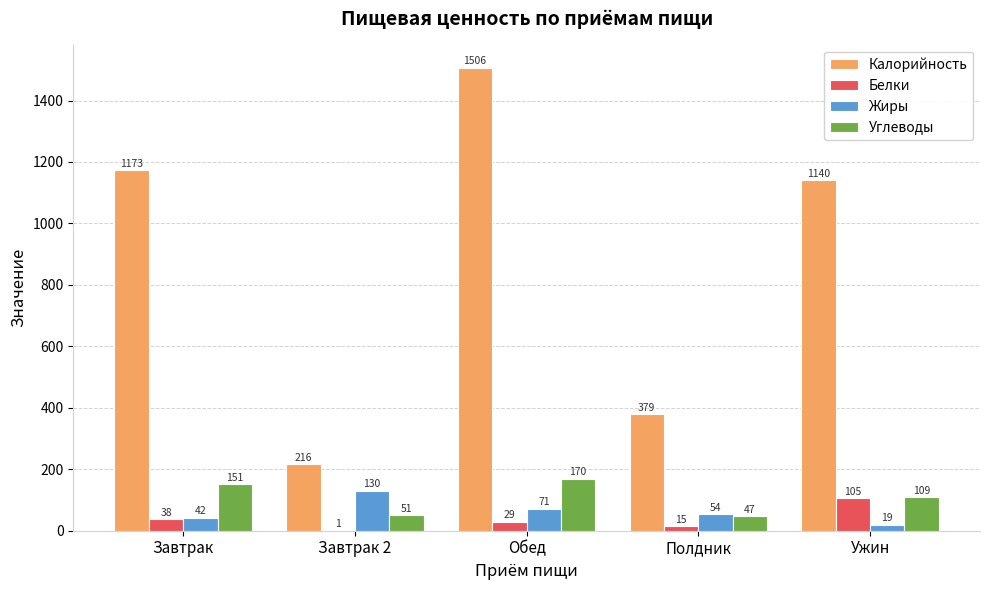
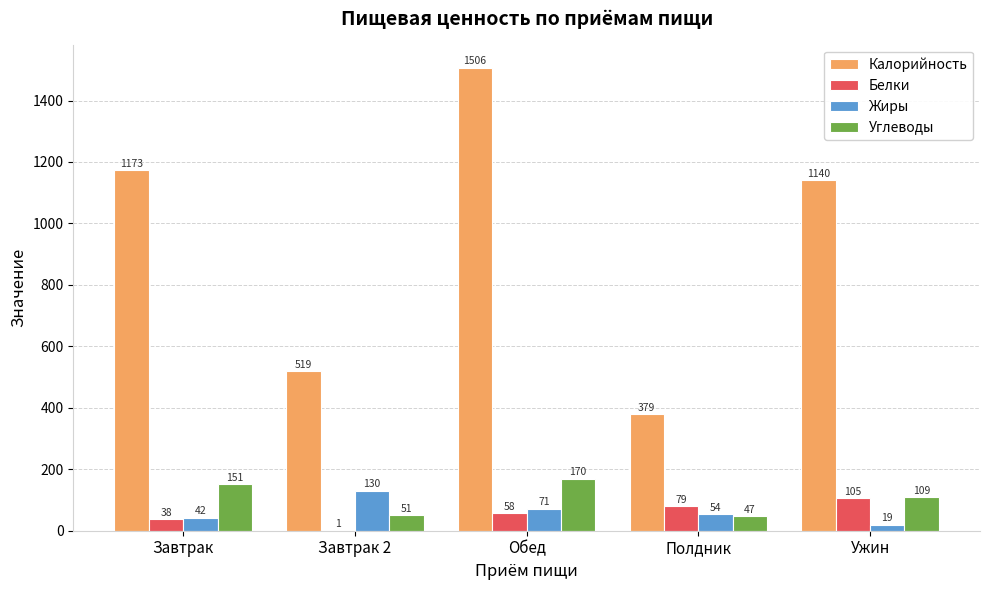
Калорийность, Завтрак 2: 216 -> 519
Белки, Обед: 29 -> 58
Белки, Полдник: 15 -> 79
